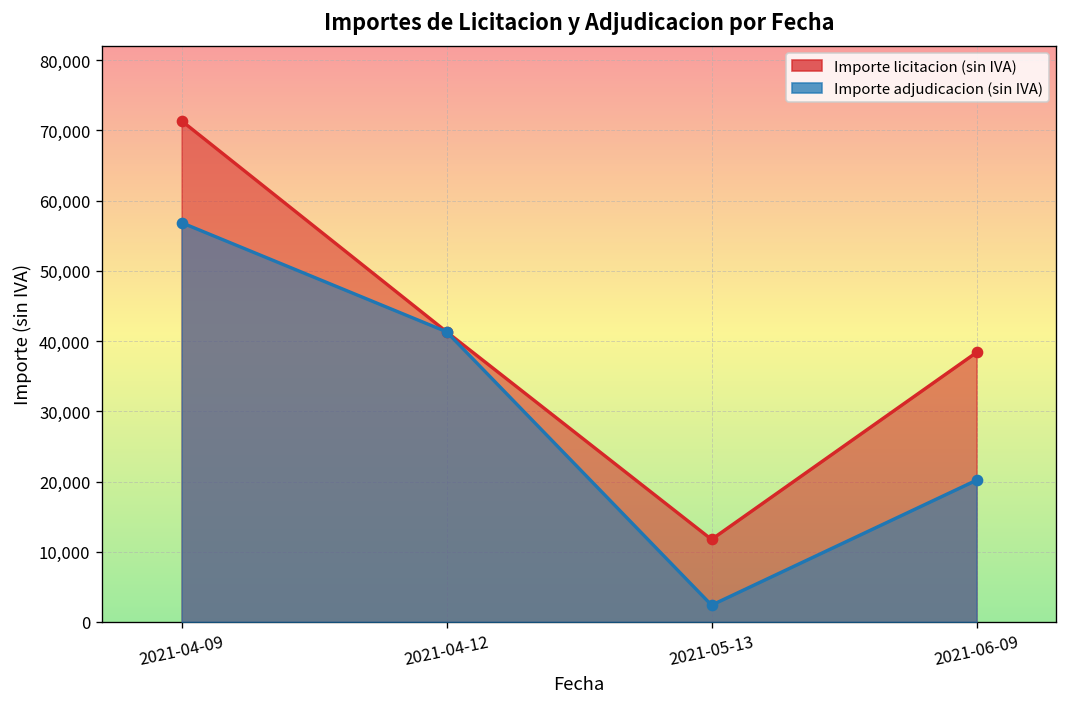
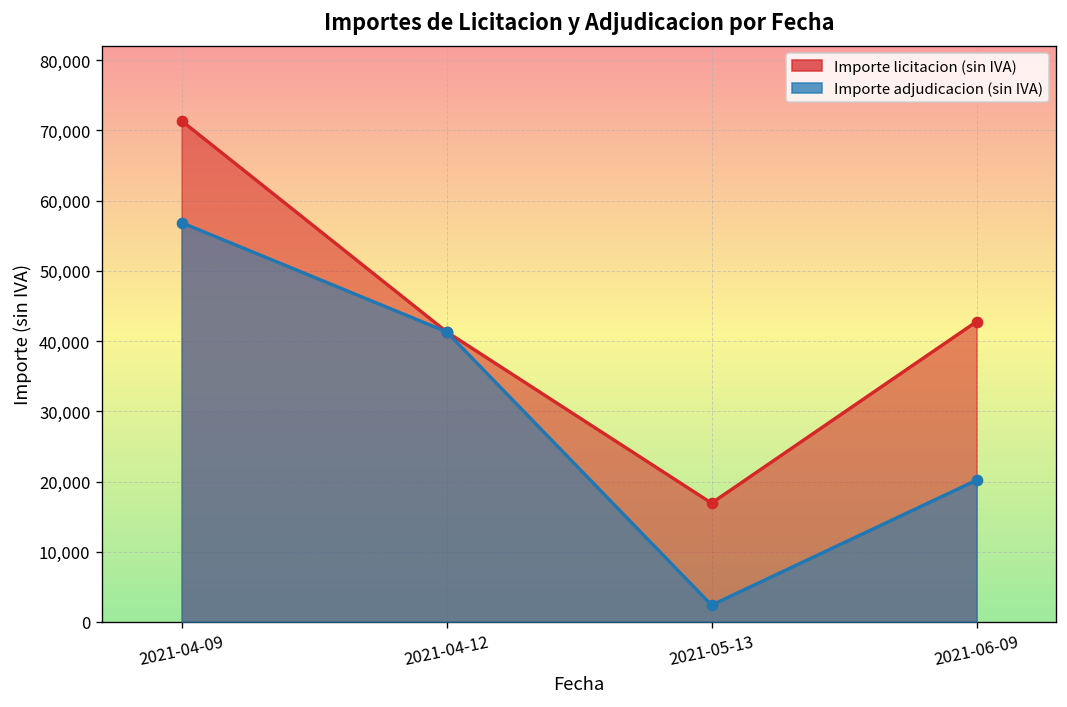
Importe licitacion (sin IVA), 2021-05-13: 12,000 -> 17,000
Importe licitacion (sin IVA), 2021-06-09: 38,000 -> 43,000
